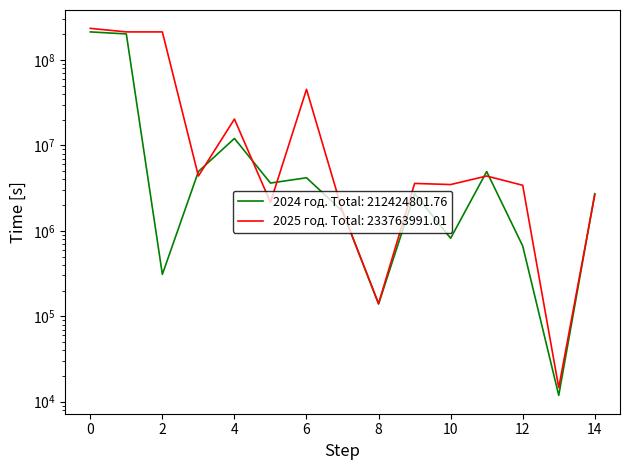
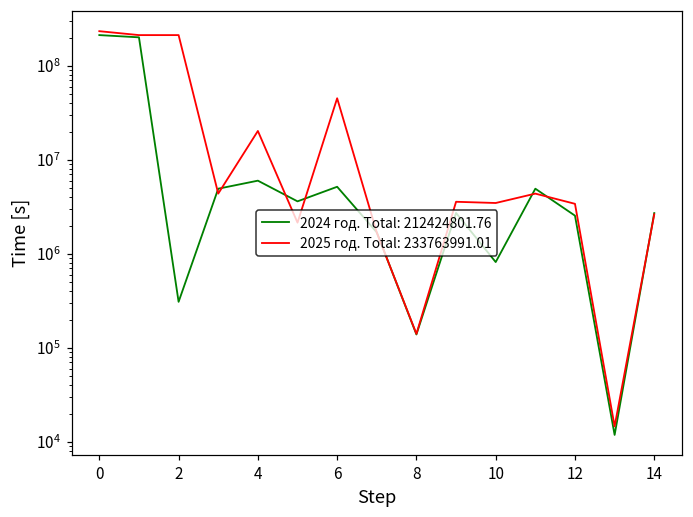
2024 год. Total: 212424801.76, 4: 12000000 -> 6000000
2024 год. Total: 212424801.76, 6: 4000000 -> 5000000
2024 год. Total: 212424801.76, 12: 700000 -> 2600000
